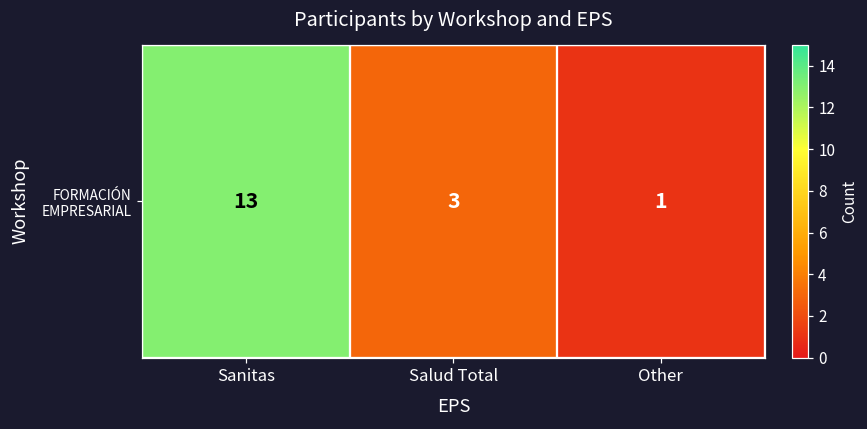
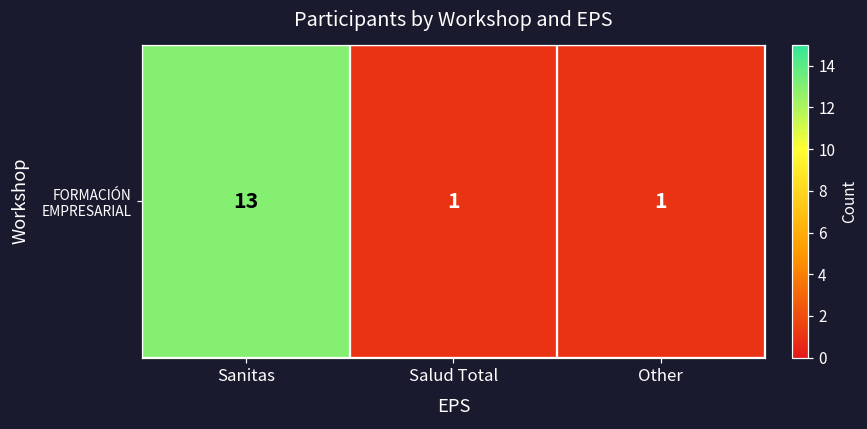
FORMACIÓN EMPRESARIAL, Salud Total: 3 -> 1
